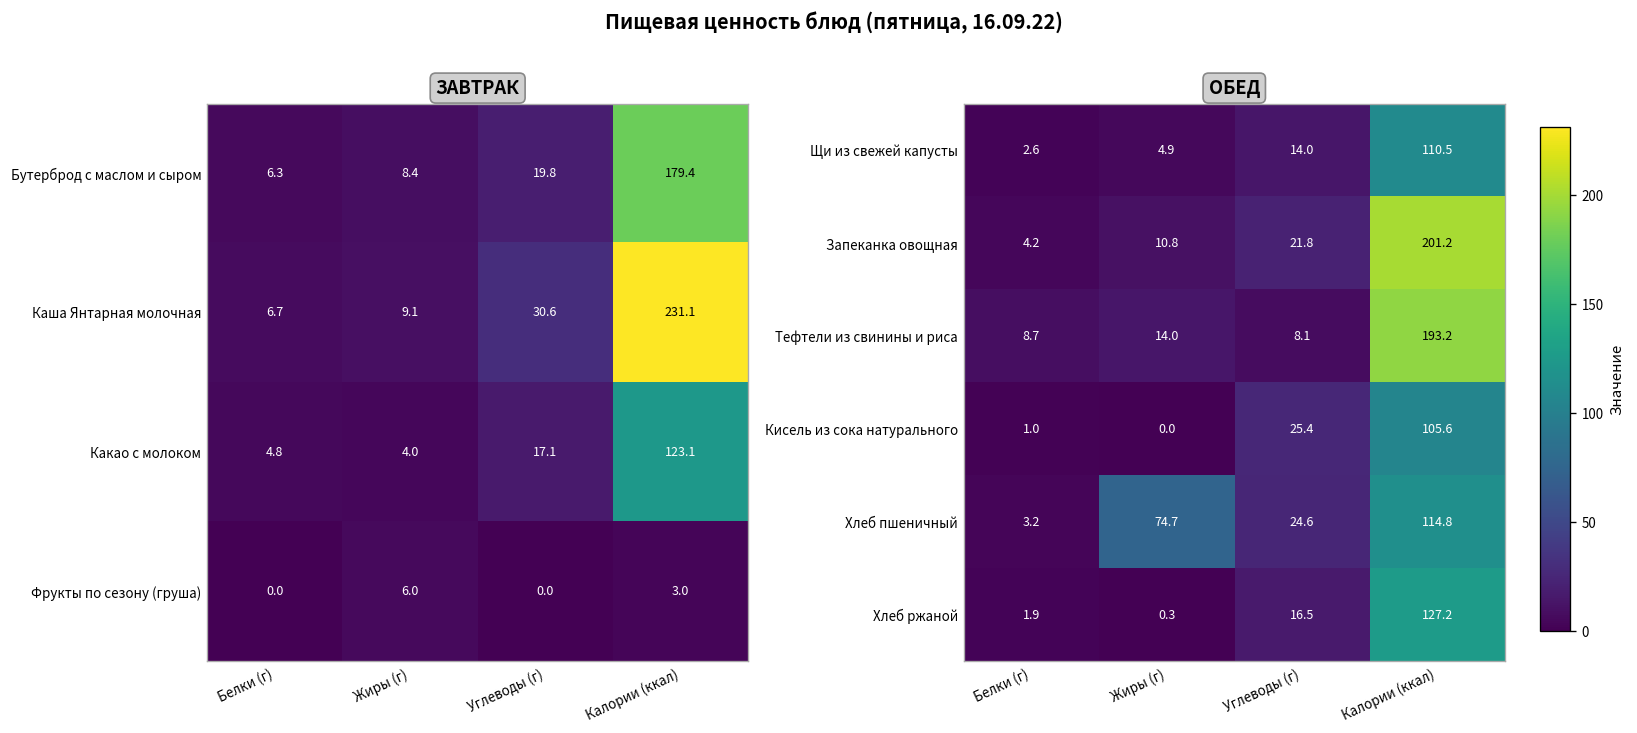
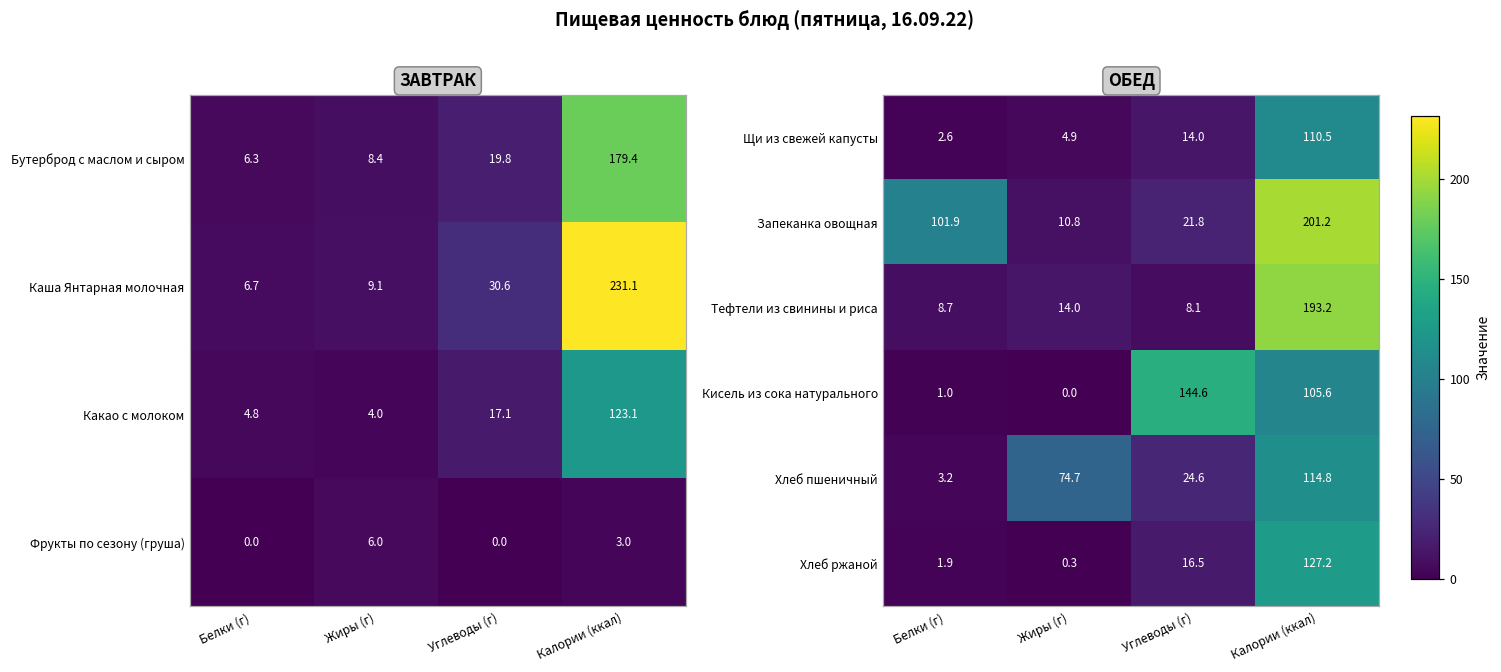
ОБЕД, Запеканка овощная, Белки (г): 4.2 -> 101.9
ОБЕД, Кисель из сока натурального, Углеводы (г): 25.4 -> 144.6
